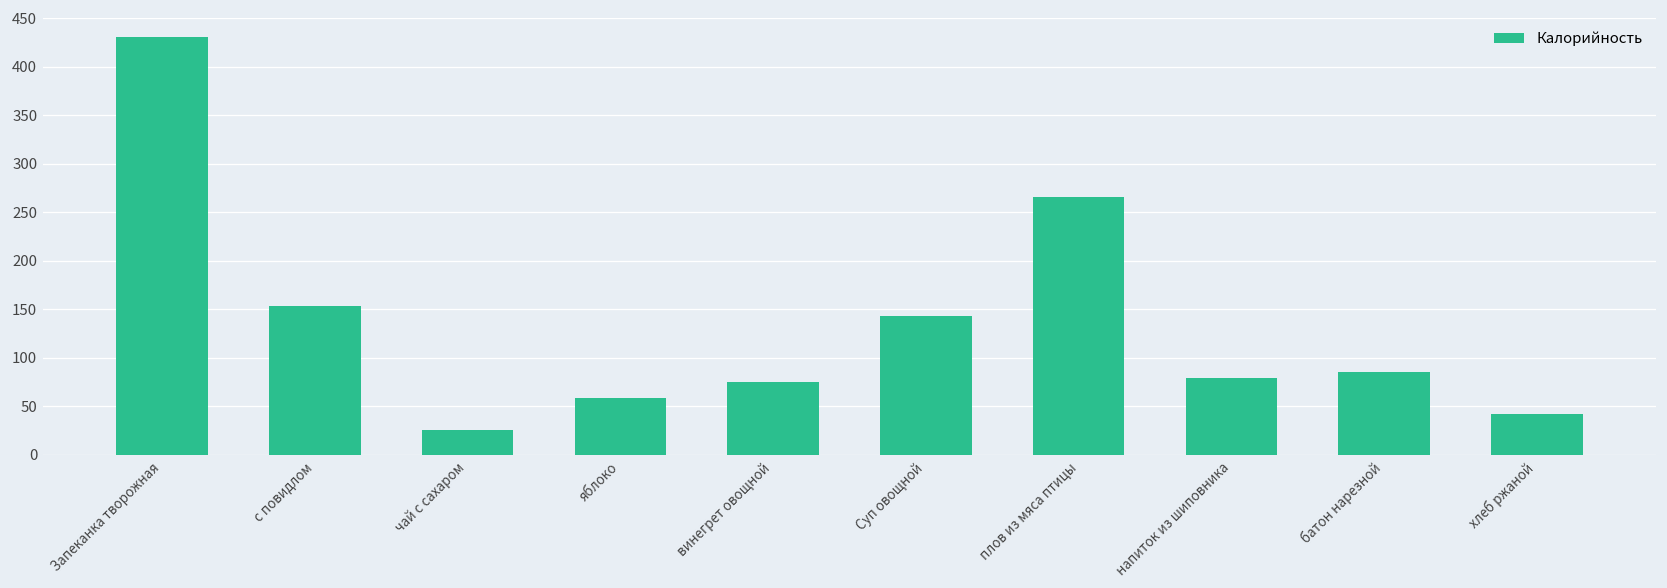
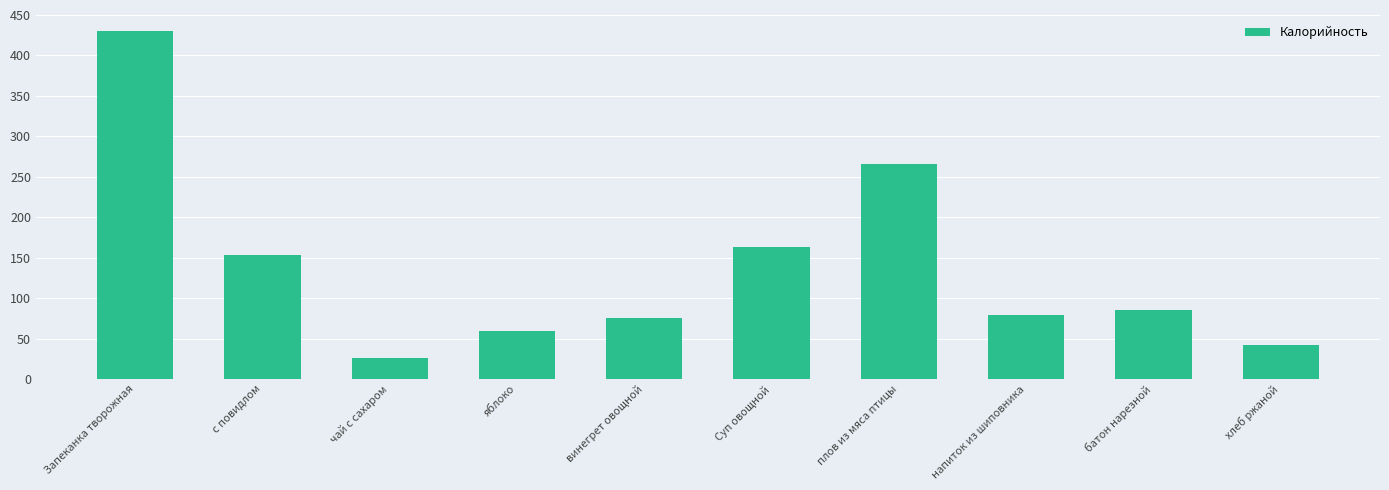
Суп овощной: 140 -> 160
